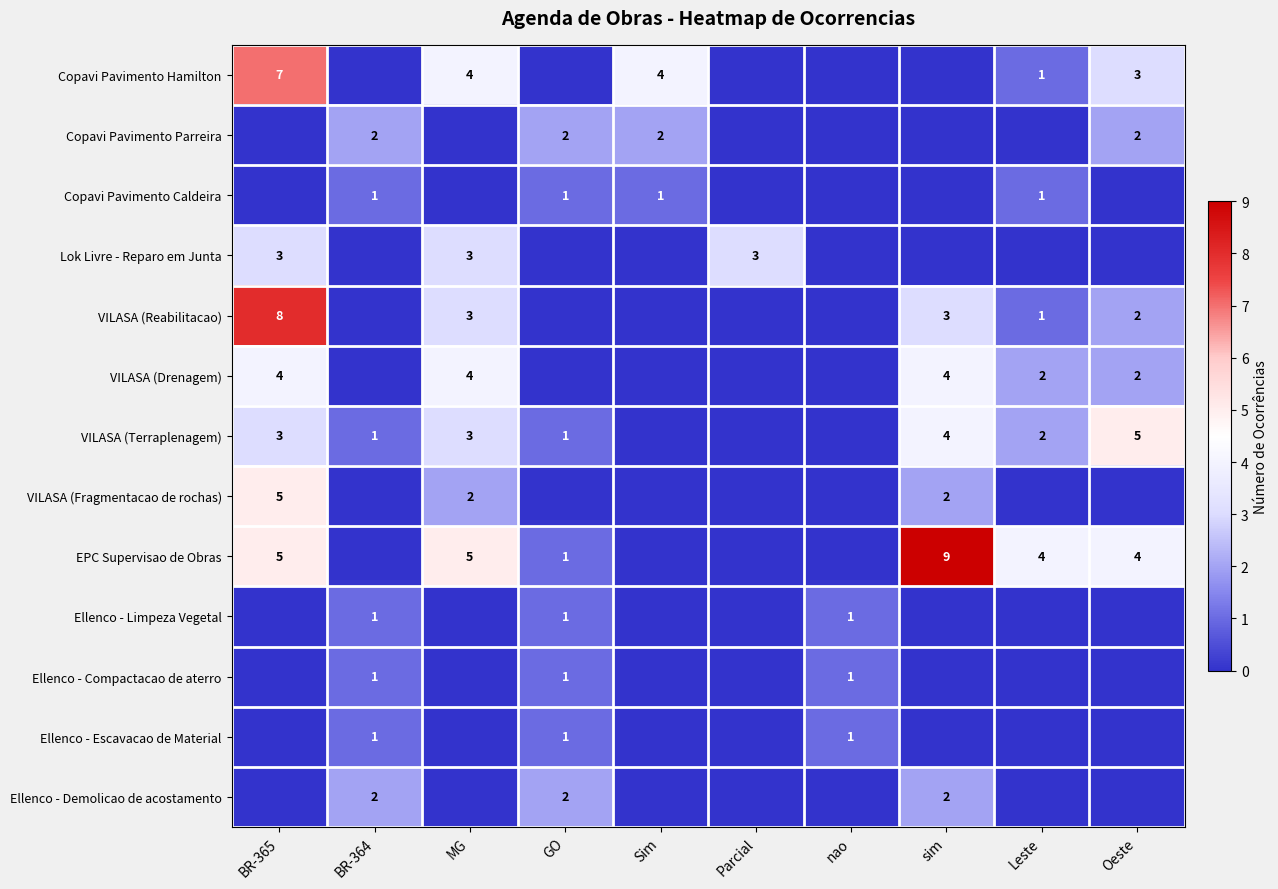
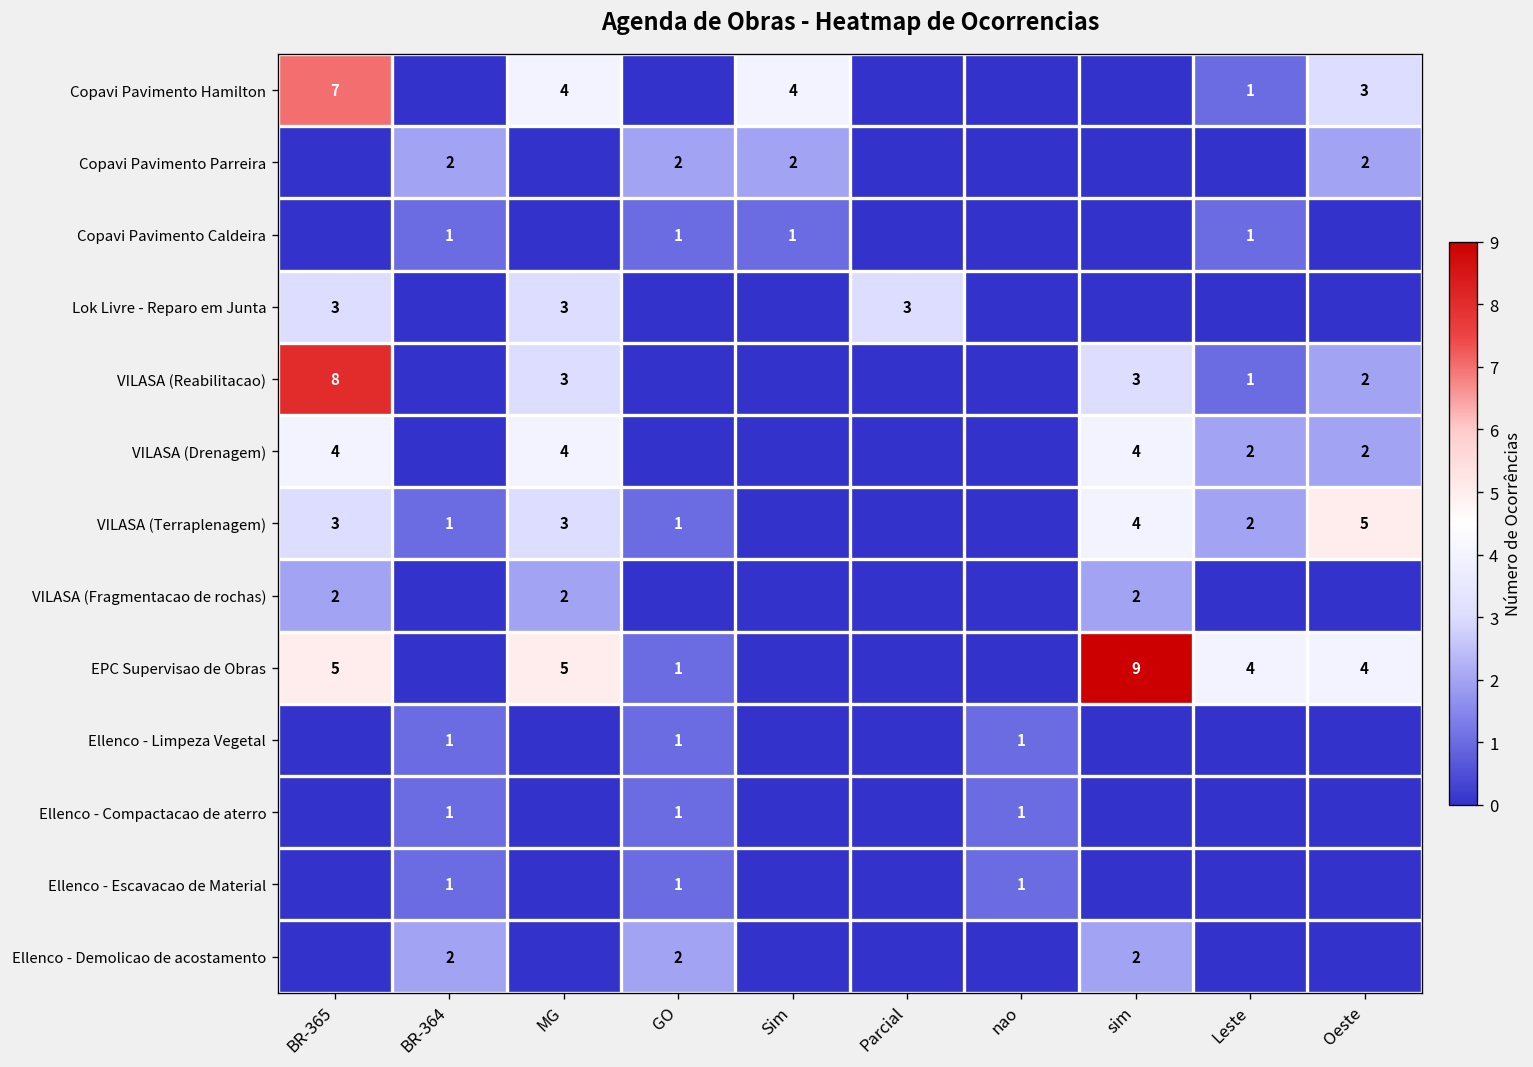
VILASA (Fragmentacao de rochas), BR-365: 5 -> 2
